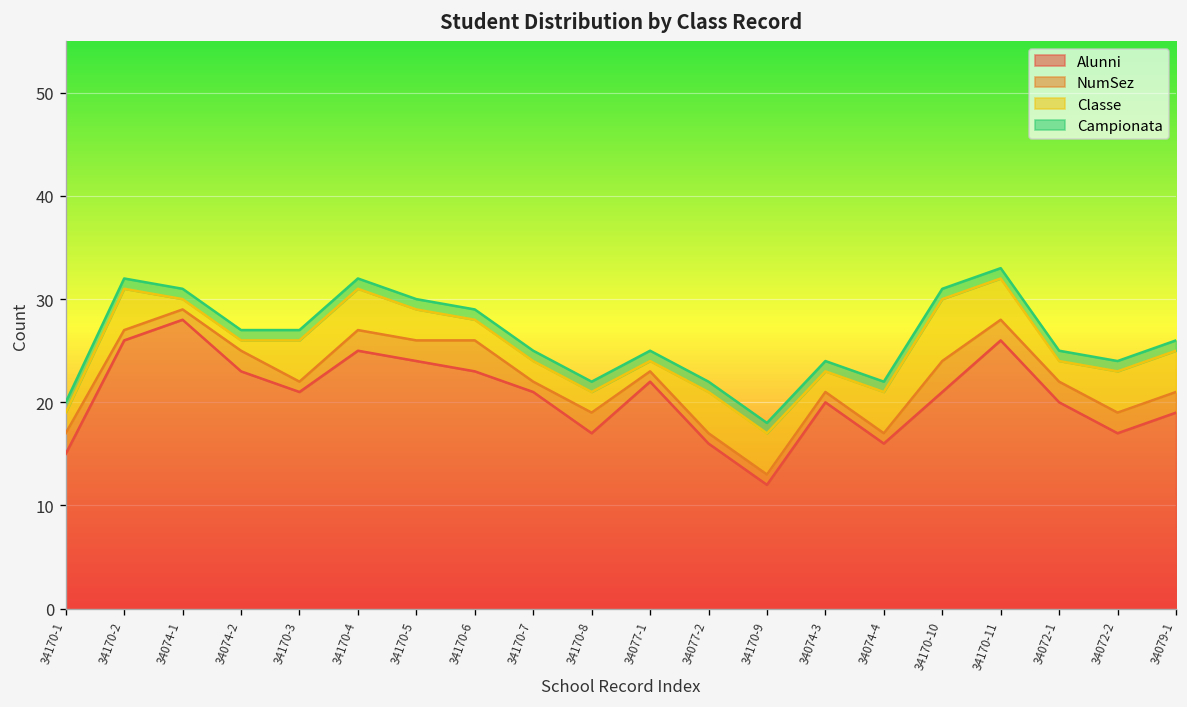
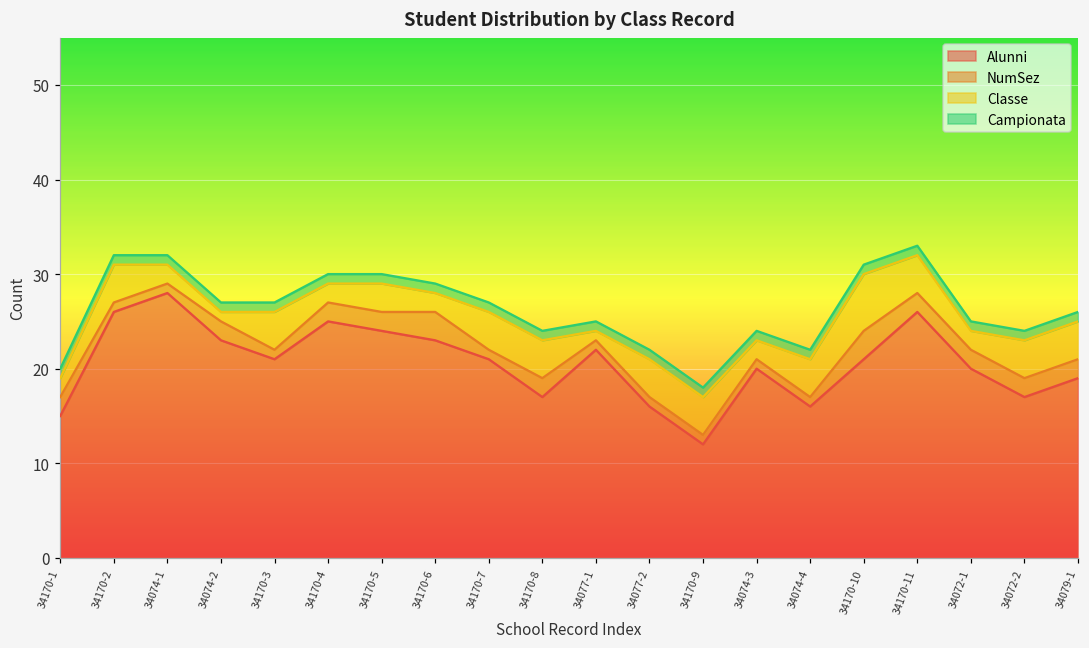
Classe, 34074-1: 1 -> 2
Classe, 34170-4: 4 -> 2
Classe, 34170-7: 2 -> 4
Classe, 34170-8: 2 -> 4
